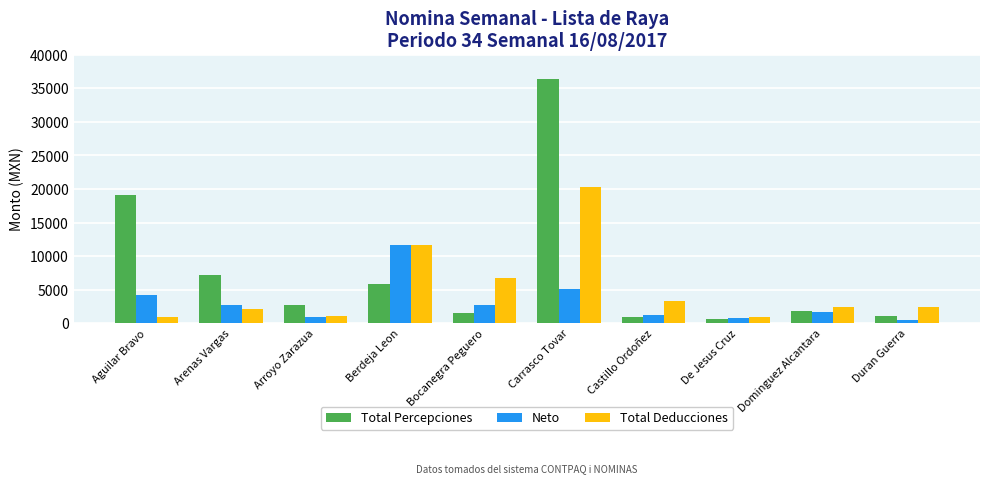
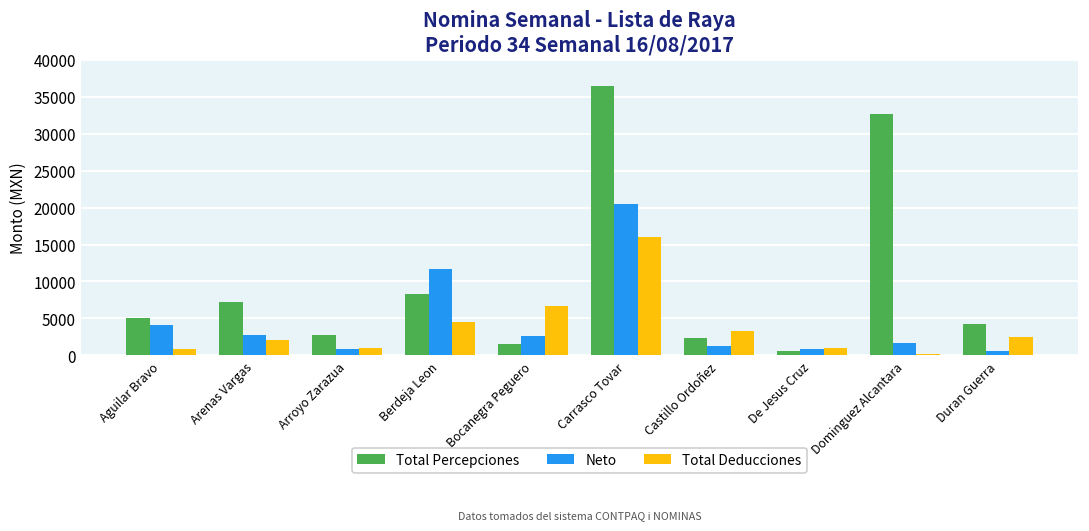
Total Percepciones, Aguilar Bravo: 19000 -> 5000
Total Percepciones, Berdeja Leon: 6000 -> 8000
Total Deducciones, Berdeja Leon: 12000 -> 5000
Neto, Carrasco Tovar: 5000 -> 20000
Total Deducciones, Carrasco Tovar: 20000 -> 16000
Total Percepciones, Castillo Ordoñez: 1000 -> 2000
Total Percepciones, Dominguez Alcantara: 2000 -> 33000
Total Deducciones, Dominguez Alcantara: 2000 -> 0
Total Percepciones, Duran Guerra: 1000 -> 4000
